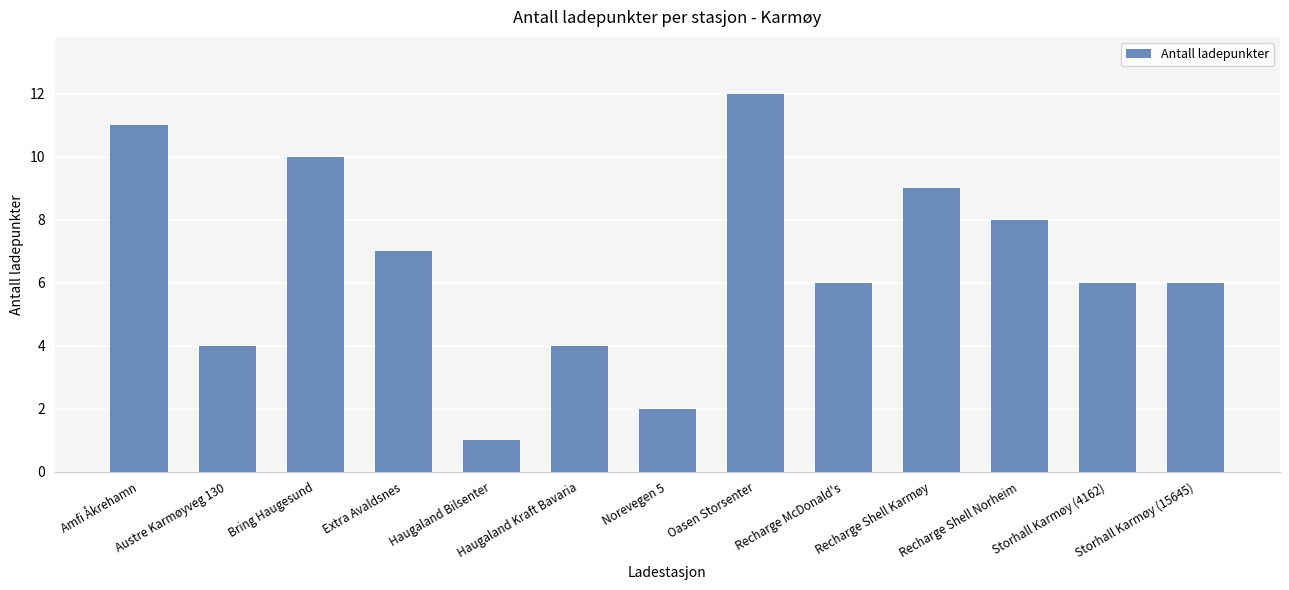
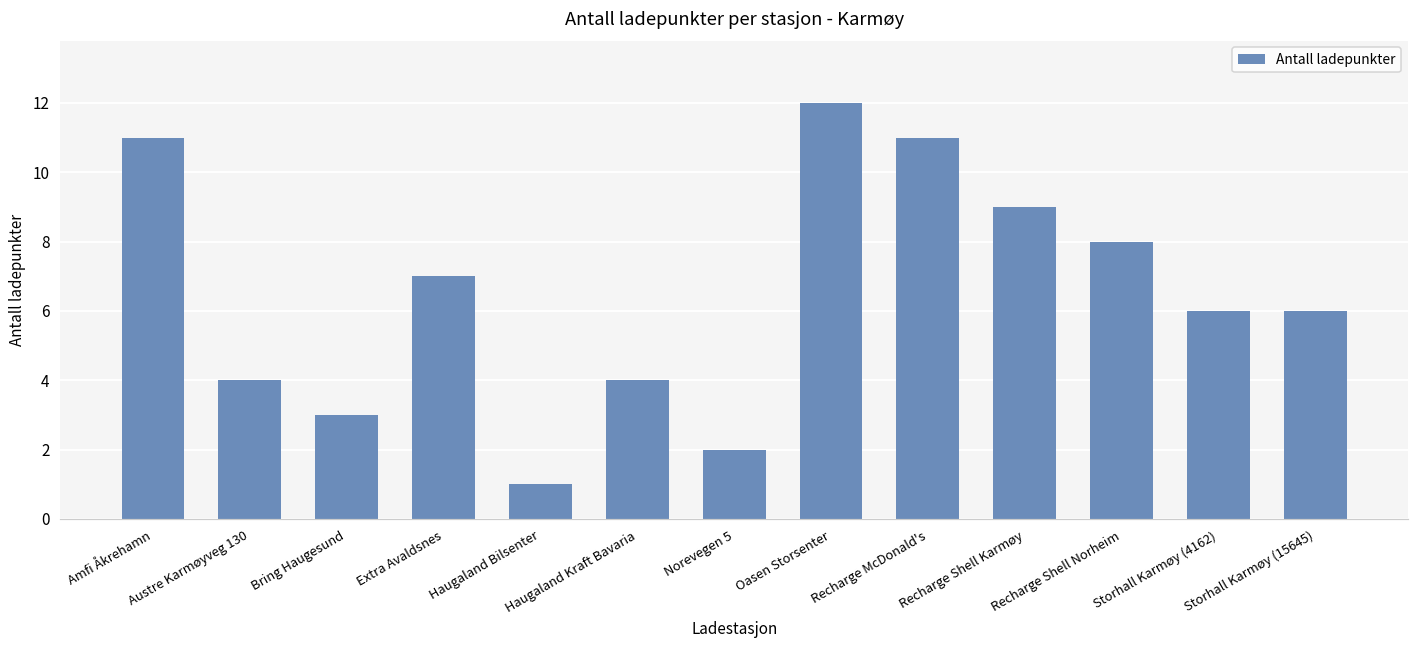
Bring Haugesund: 10 -> 3
Recharge McDonald's: 6 -> 11
